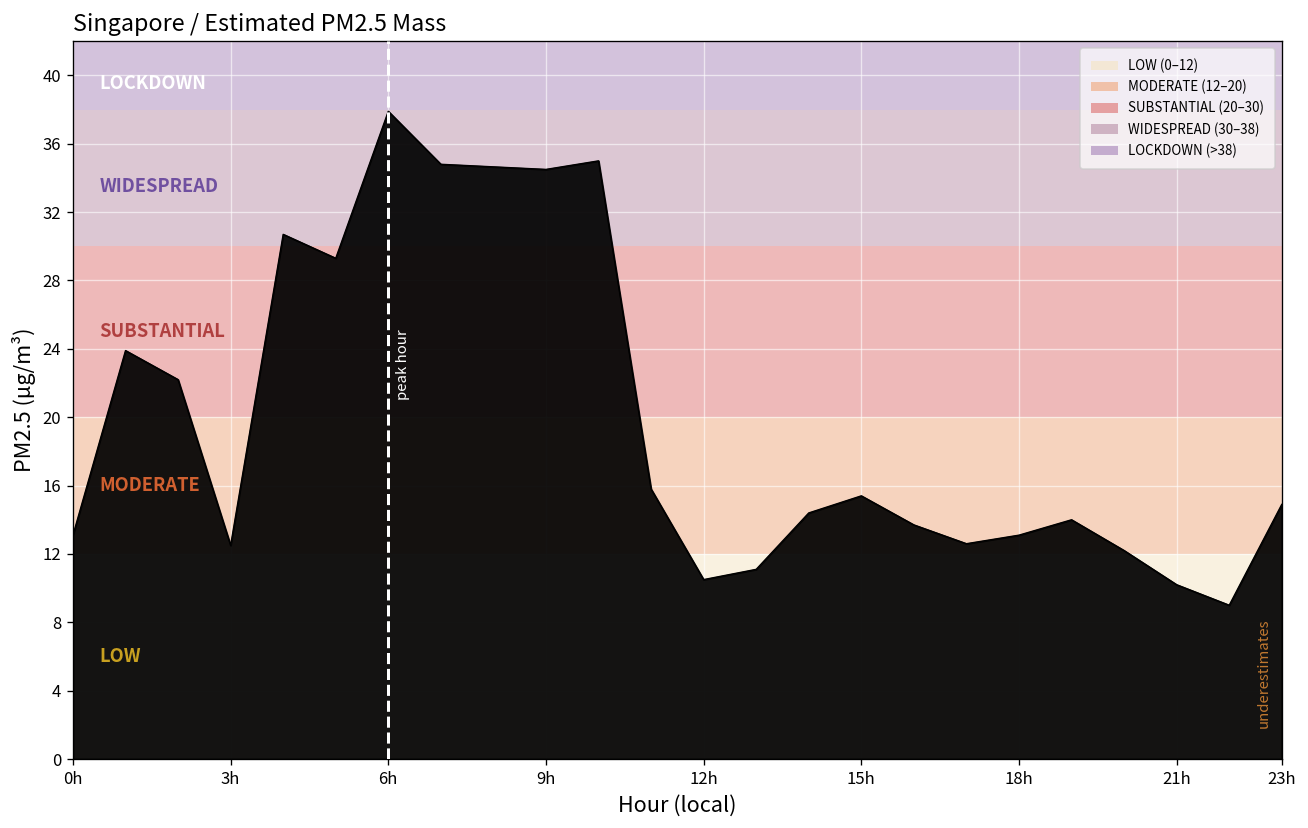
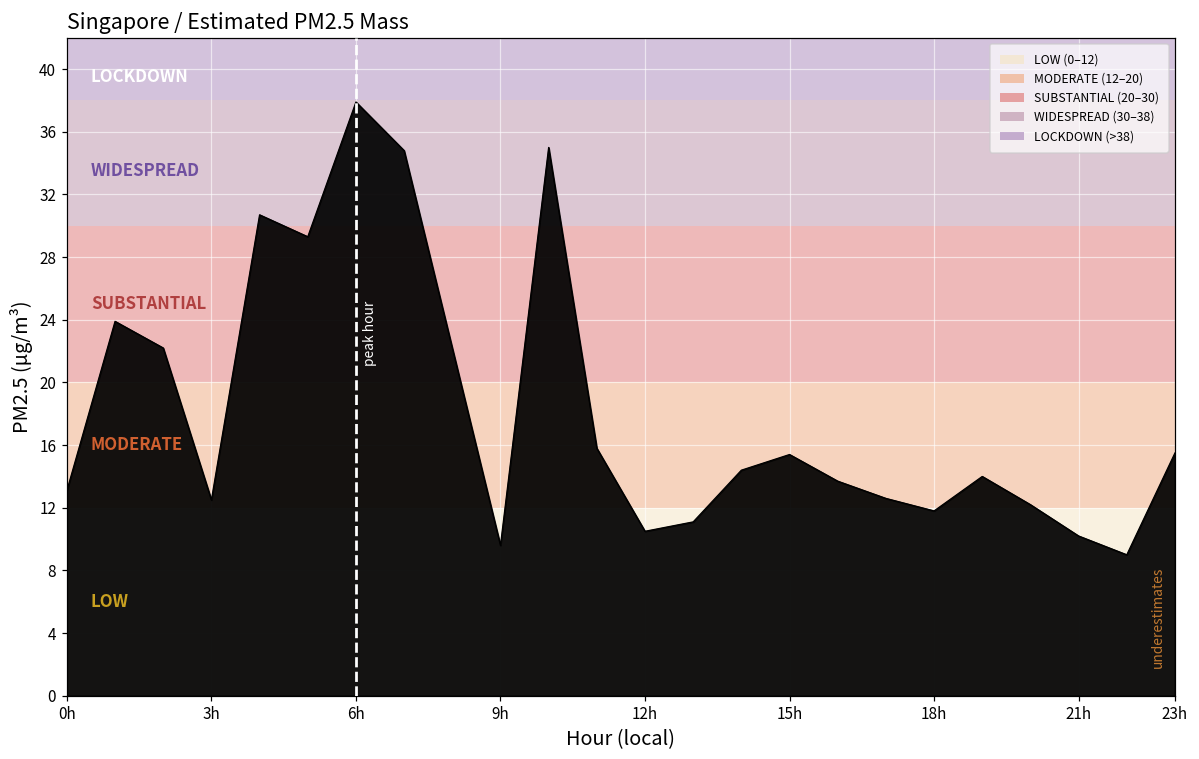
9h: 34.5 -> 9.6
18h: 13.1 -> 11.8
23h: 14.9 -> 15.5
